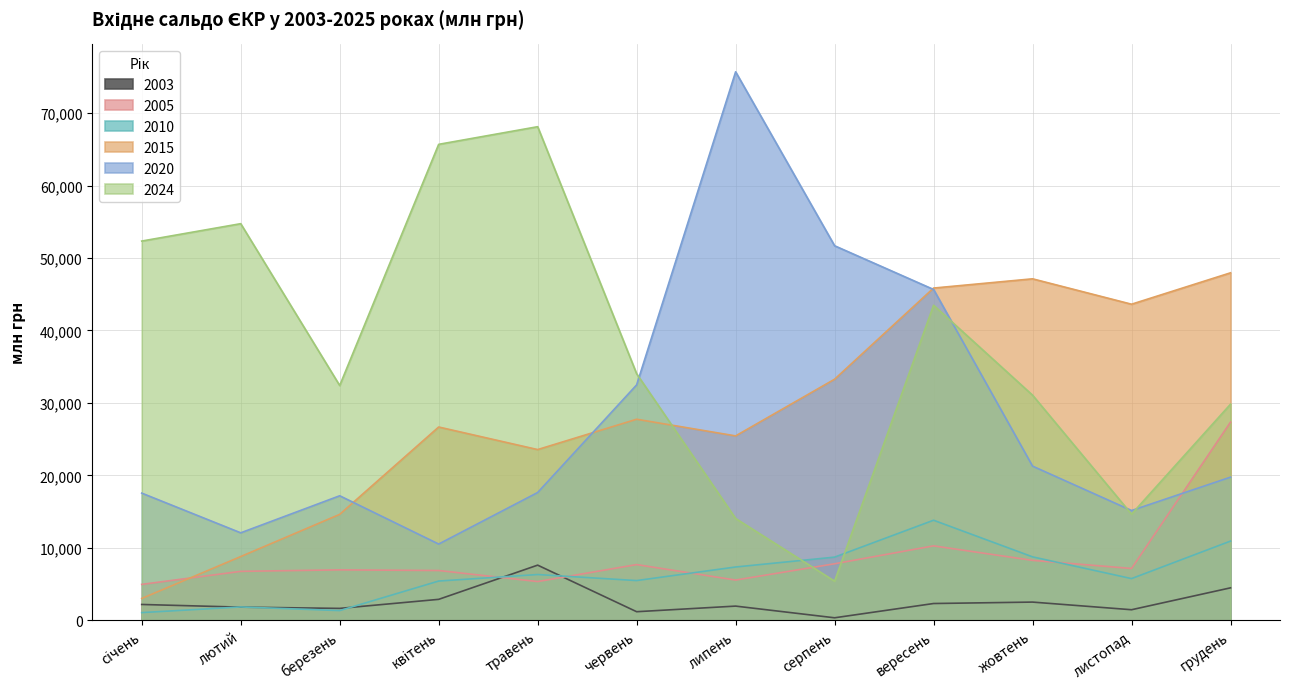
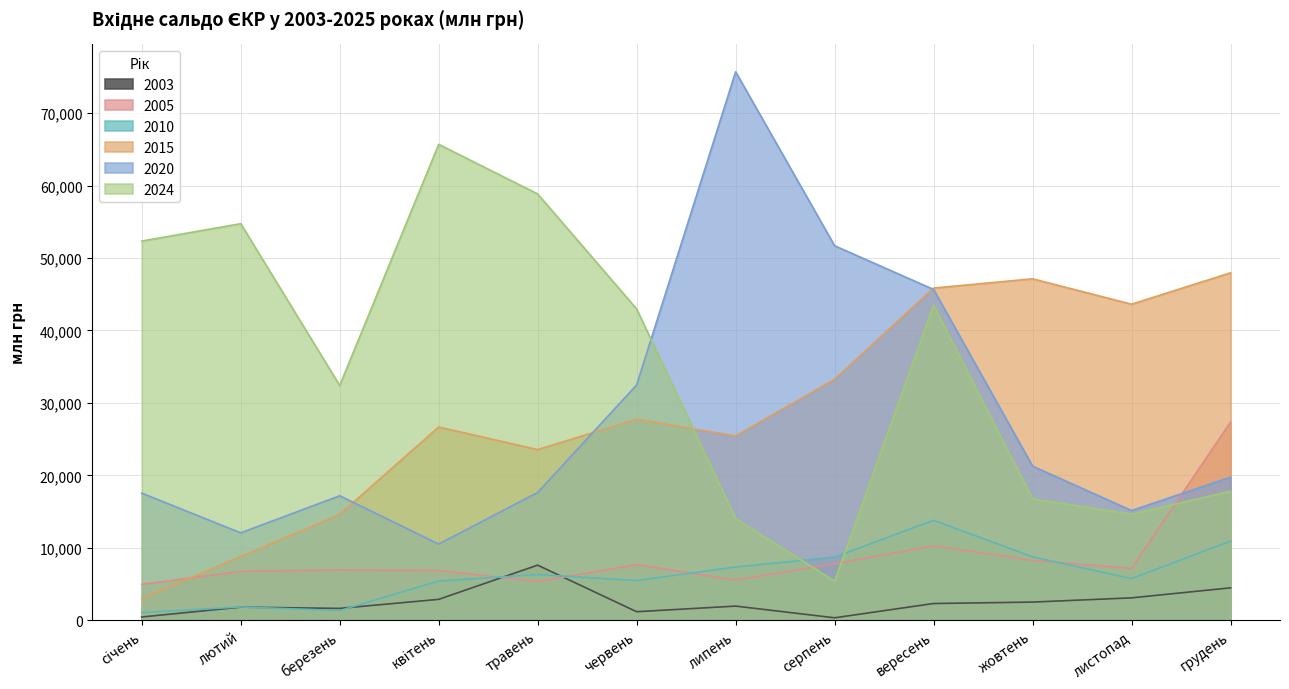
2003, січень: 2,000 -> 0
2024, травень: 68,000 -> 59,000
2024, червень: 34,000 -> 43,000
2024, жовтень: 31,000 -> 17,000
2003, листопад: 1,000 -> 3,000
2024, грудень: 30,000 -> 18,000
